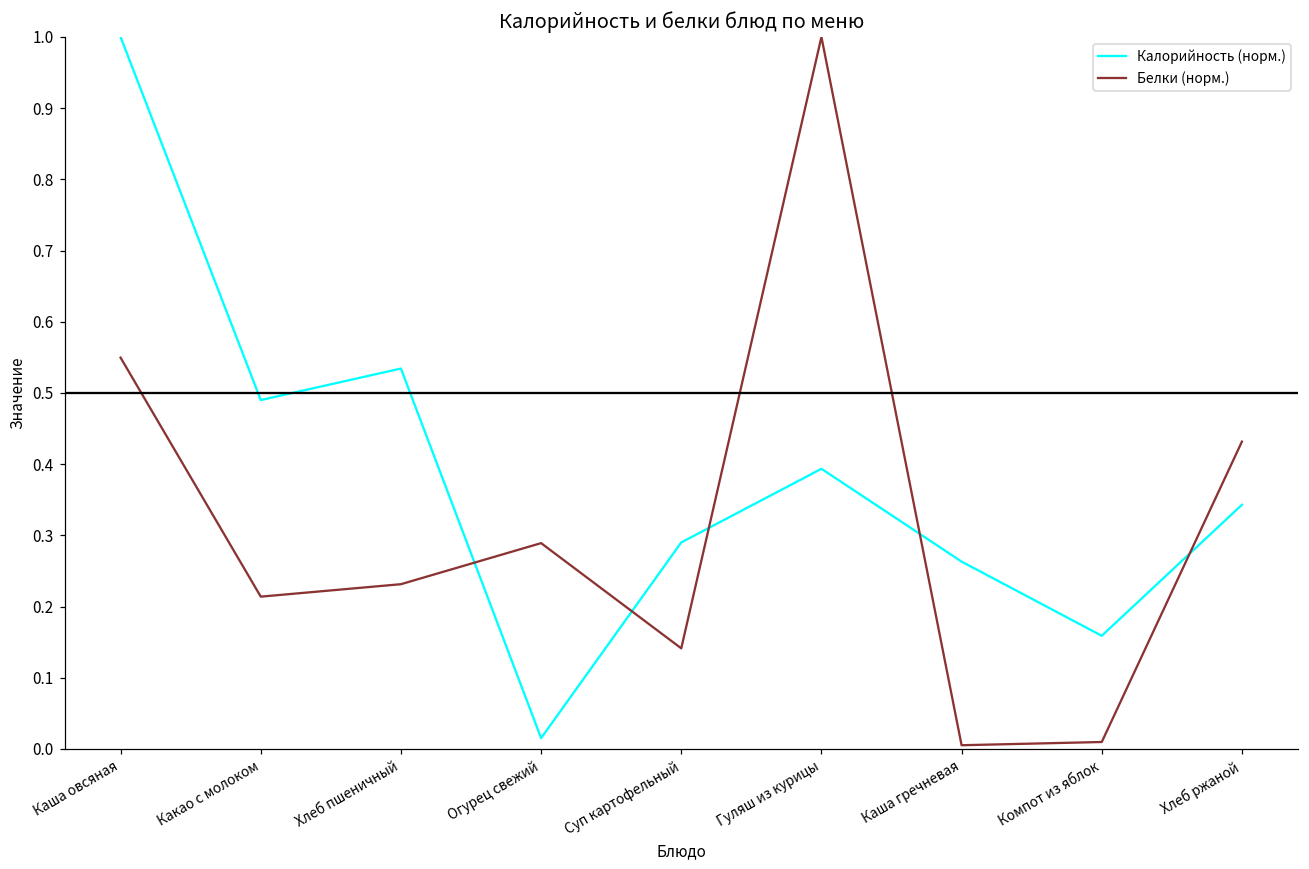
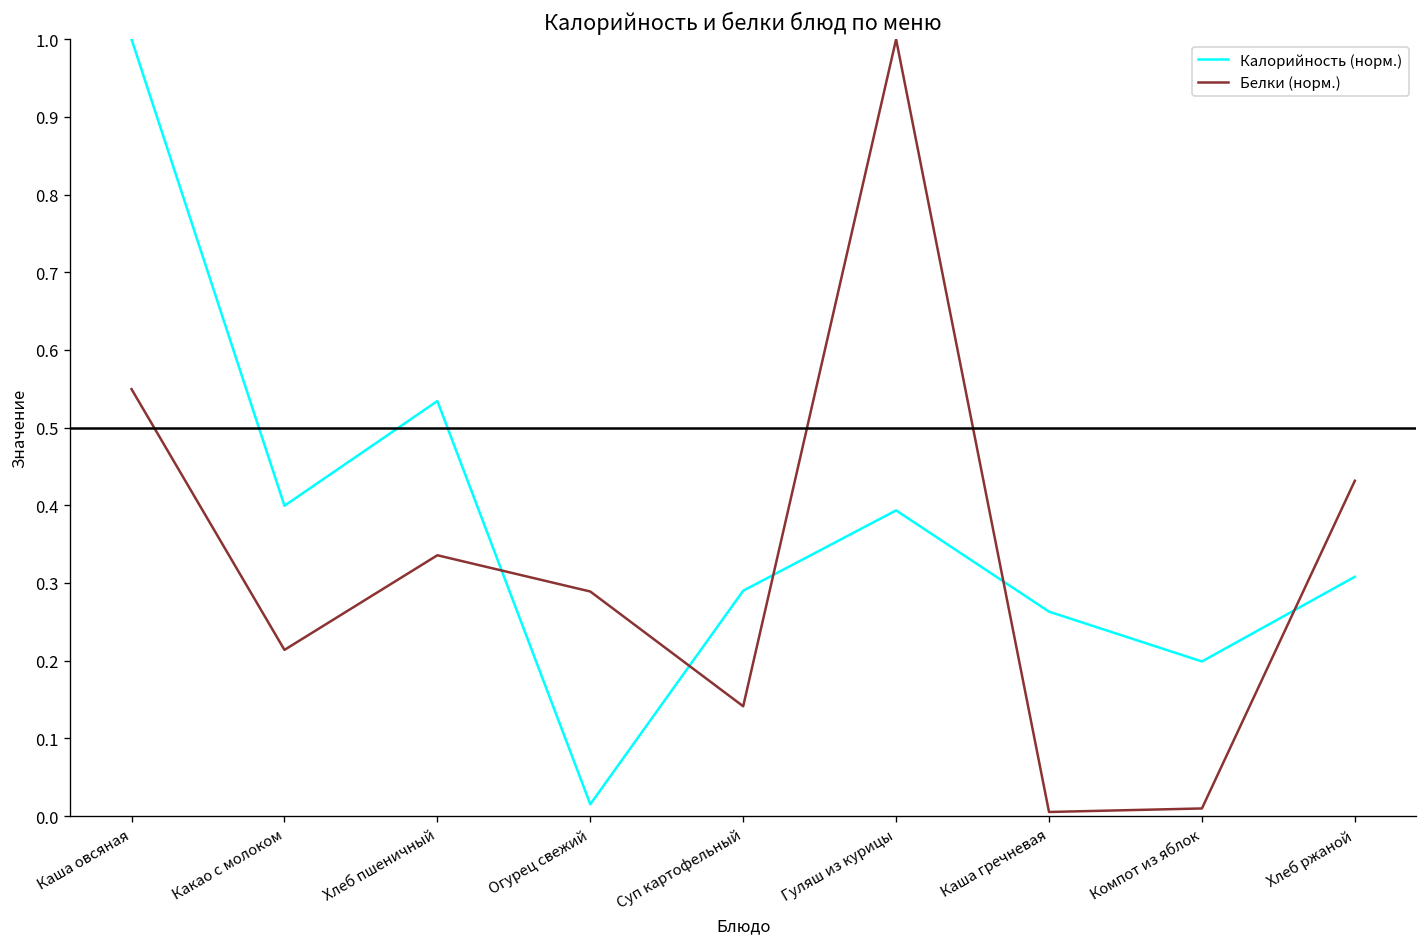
Калорийность (норм.), Какао с молоком: 0.49 -> 0.40
Белки (норм.), Хлеб пшеничный: 0.23 -> 0.34
Калорийность (норм.), Компот из яблок: 0.16 -> 0.20
Калорийность (норм.), Хлеб ржаной: 0.34 -> 0.31
